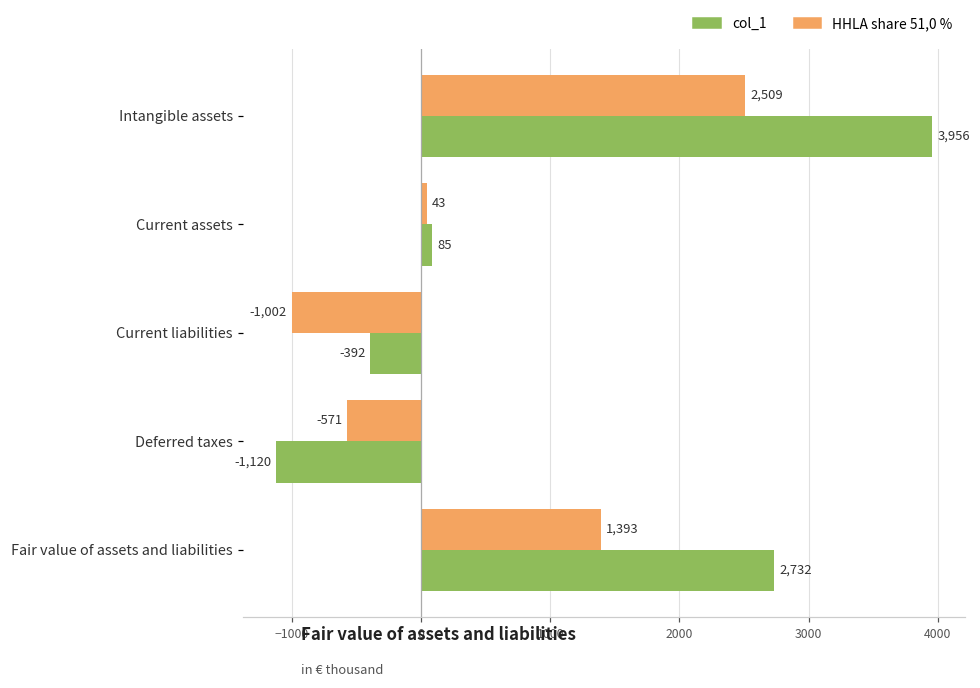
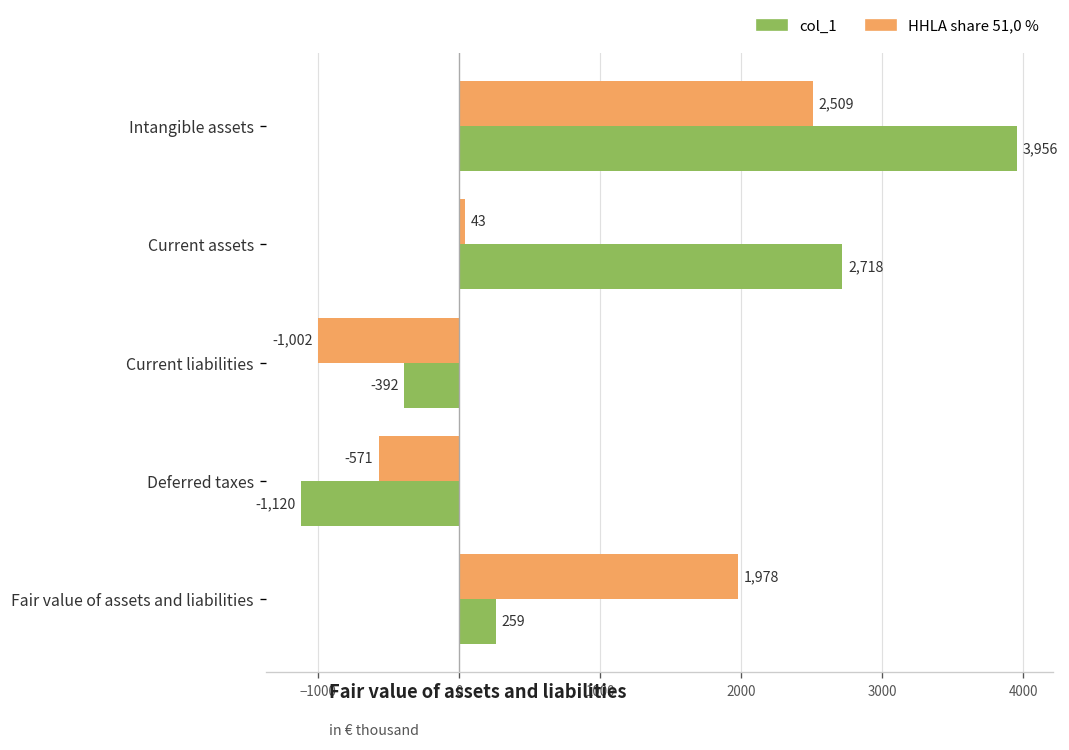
col_1, Current assets: 85 -> 2,718
HHLA share 51,0 %, Fair value of assets and liabilities: 1,393 -> 1,978
col_1, Fair value of assets and liabilities: 2,732 -> 259
